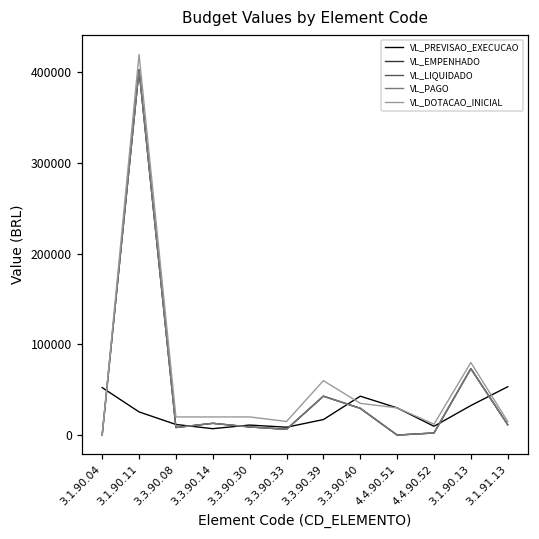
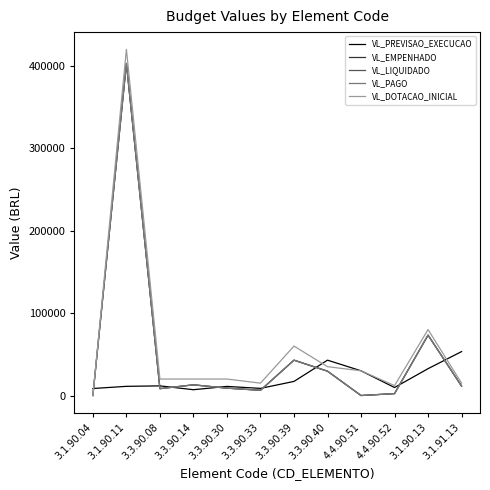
VL_PREVISAO_EXECUCAO, 3.1.90.04: 50000 -> 10000
VL_PREVISAO_EXECUCAO, 3.1.90.11: 30000 -> 10000
